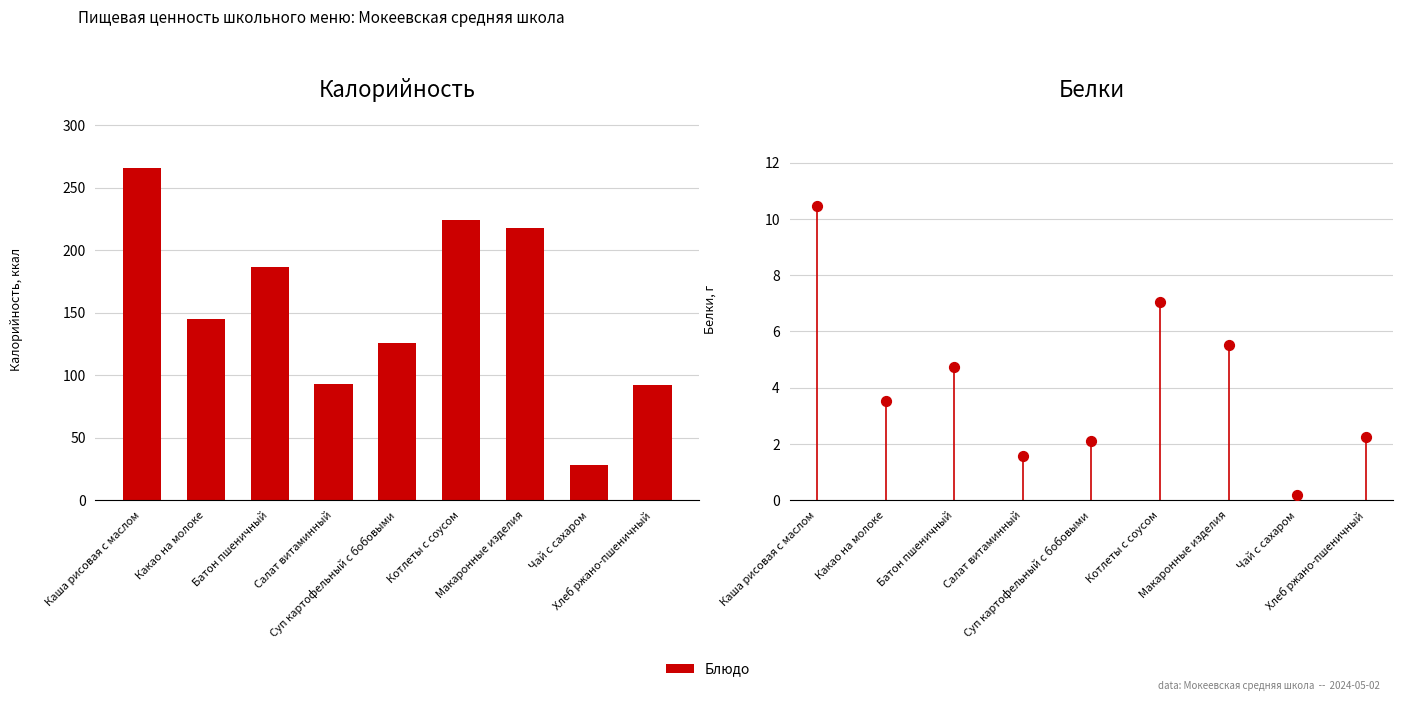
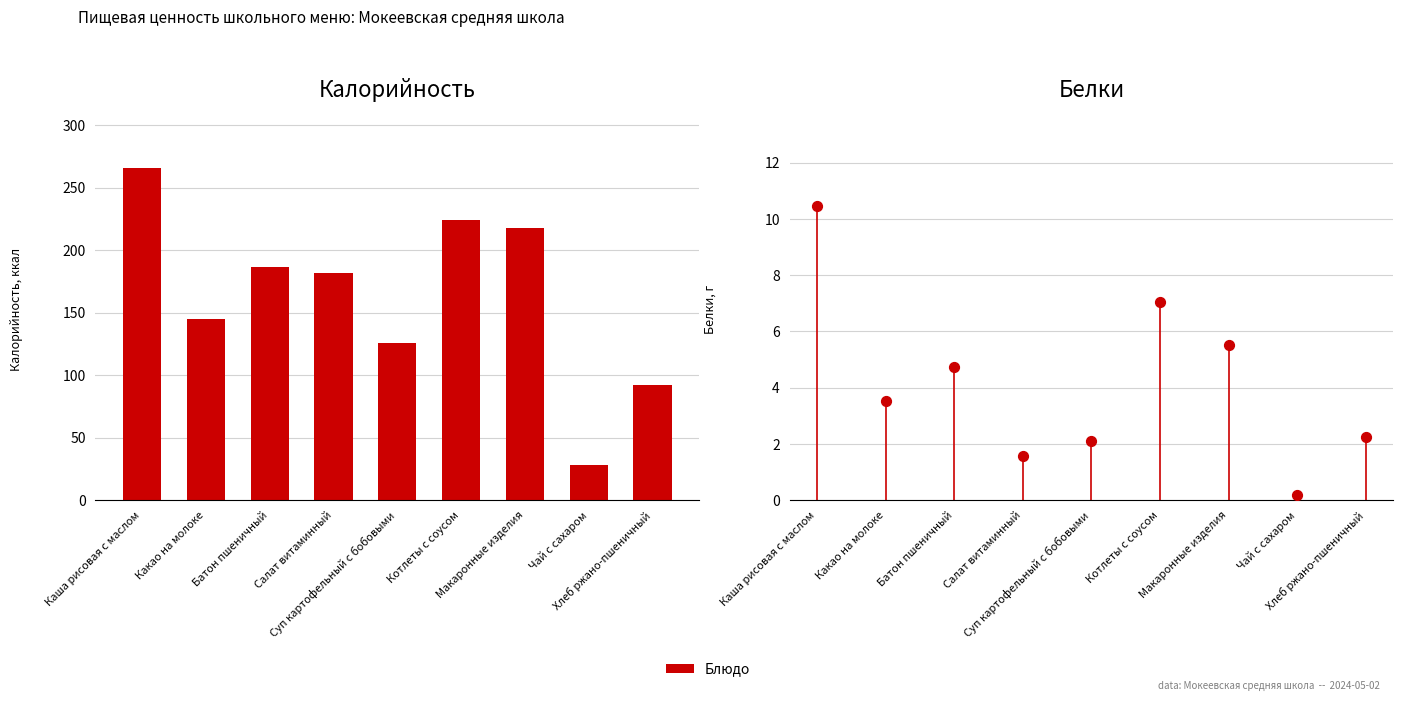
Калорийность, Салат витаминный: 93 -> 181
